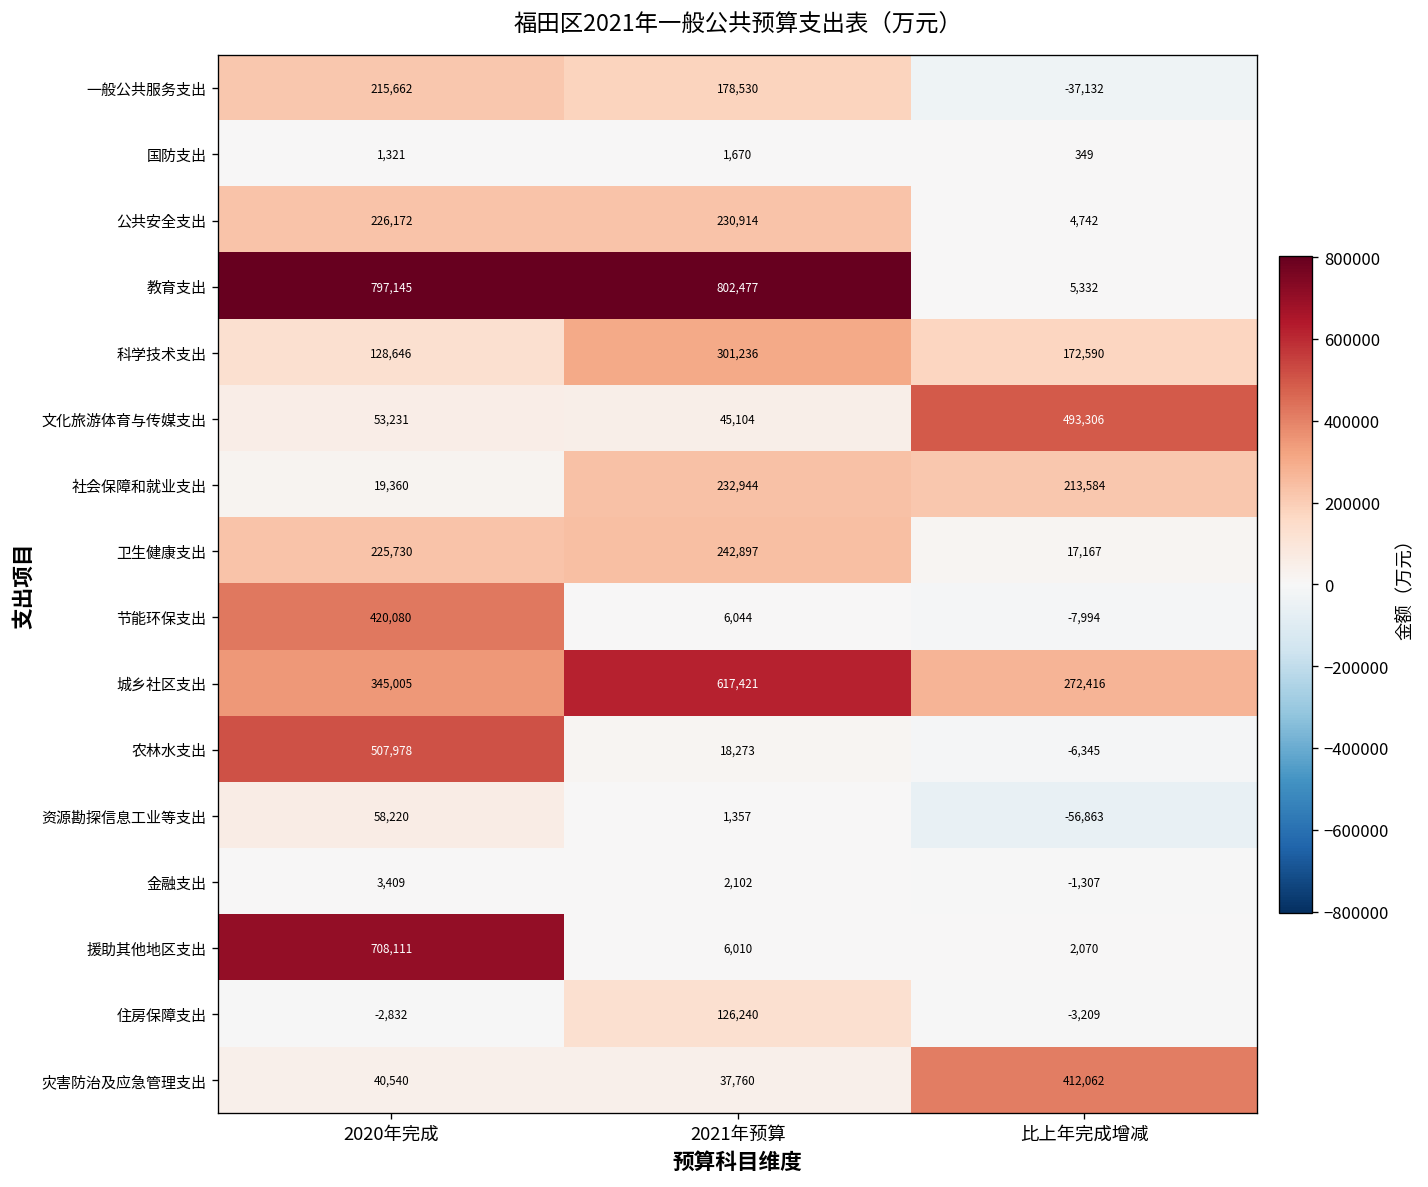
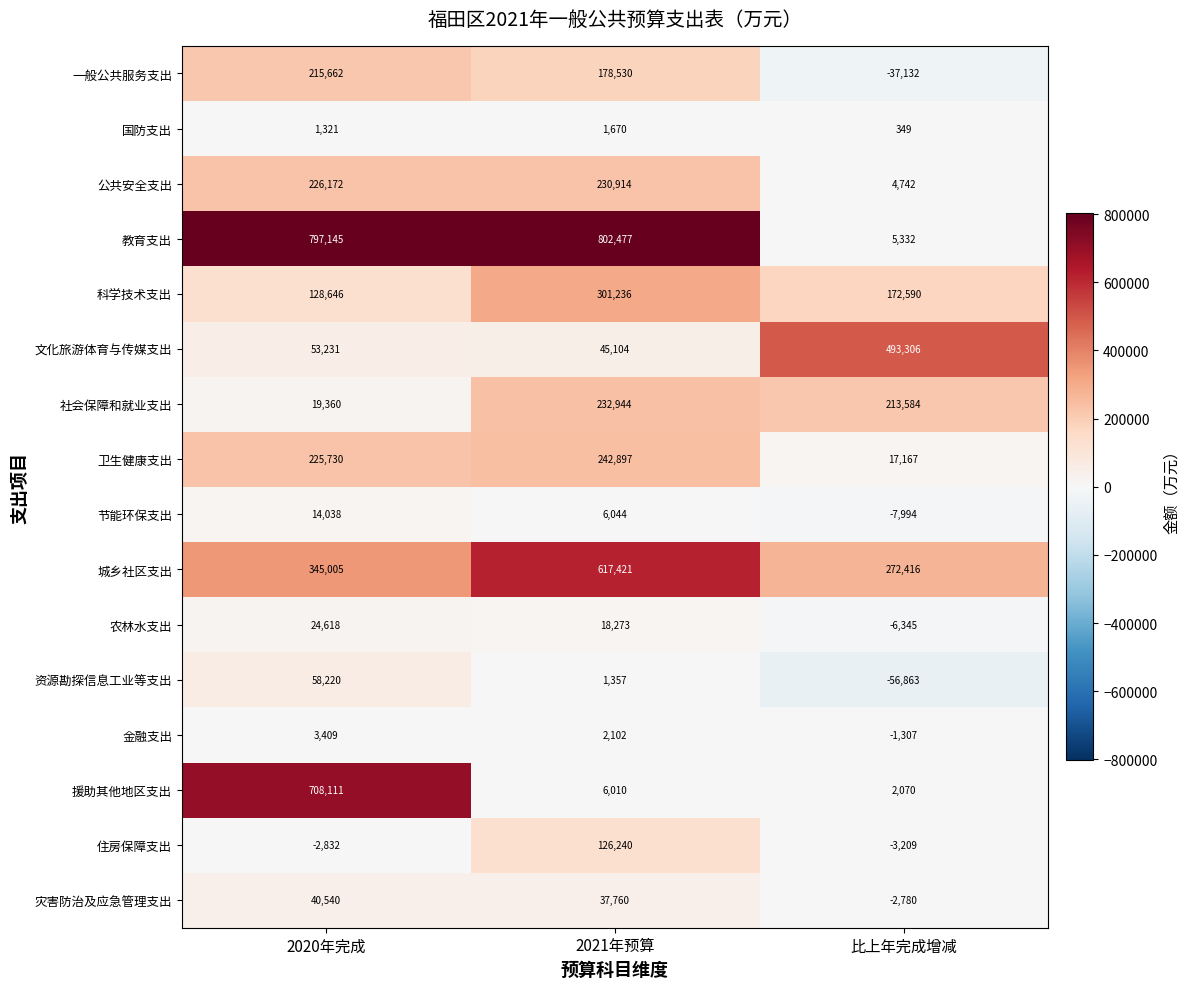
节能环保支出, 2020年完成: 420,080 -> 14,038
农林水支出, 2020年完成: 507,978 -> 24,618
灾害防治及应急管理支出, 比上年完成增减: 412,062 -> -2,780
